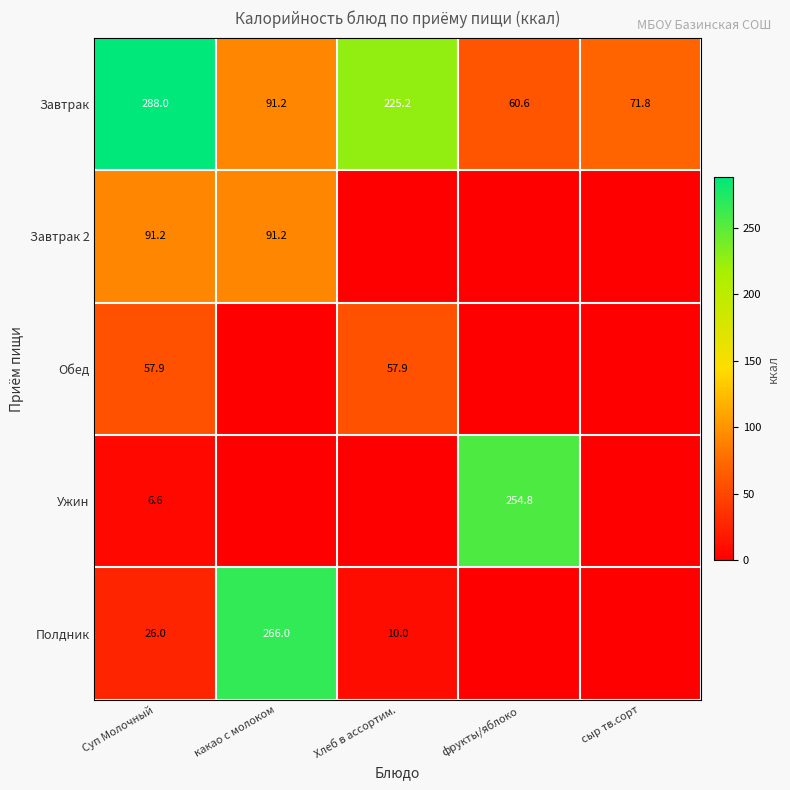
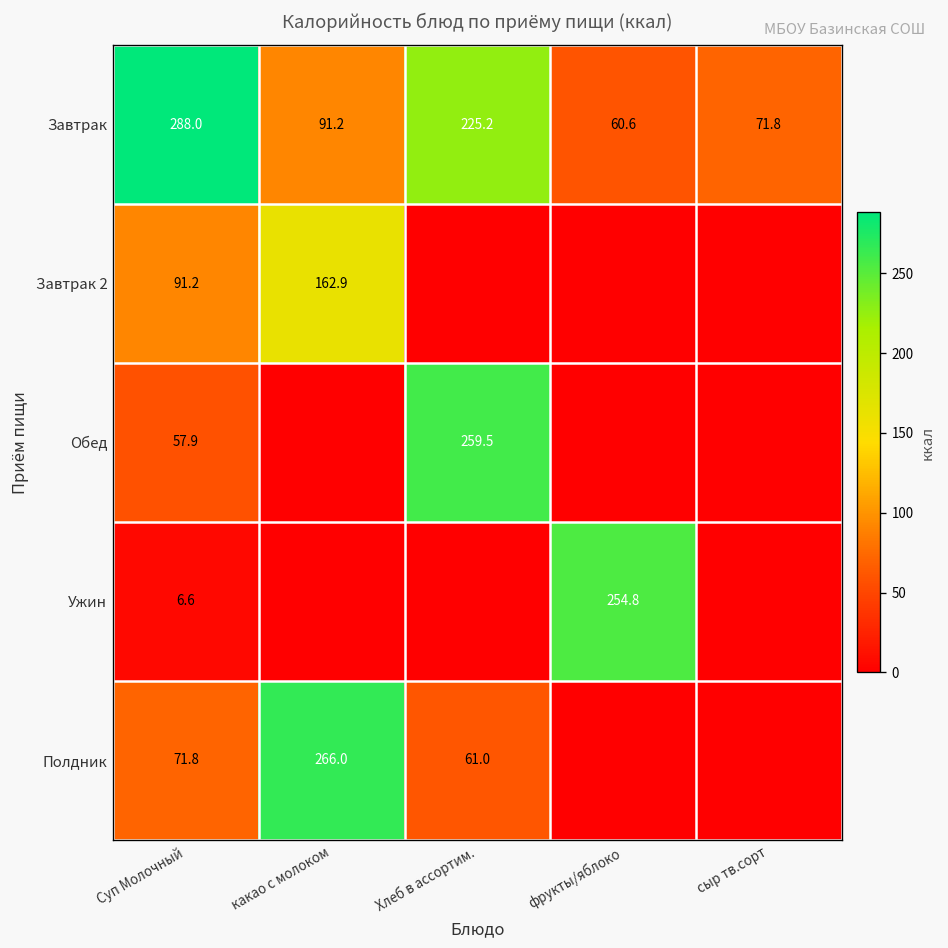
Завтрак 2, какао с молоком: 91.2 -> 162.9
Обед, Хлеб в ассортим.: 57.9 -> 259.5
Полдник, Суп Молочный: 26.0 -> 71.8
Полдник, Хлеб в ассортим.: 10.0 -> 61.0
